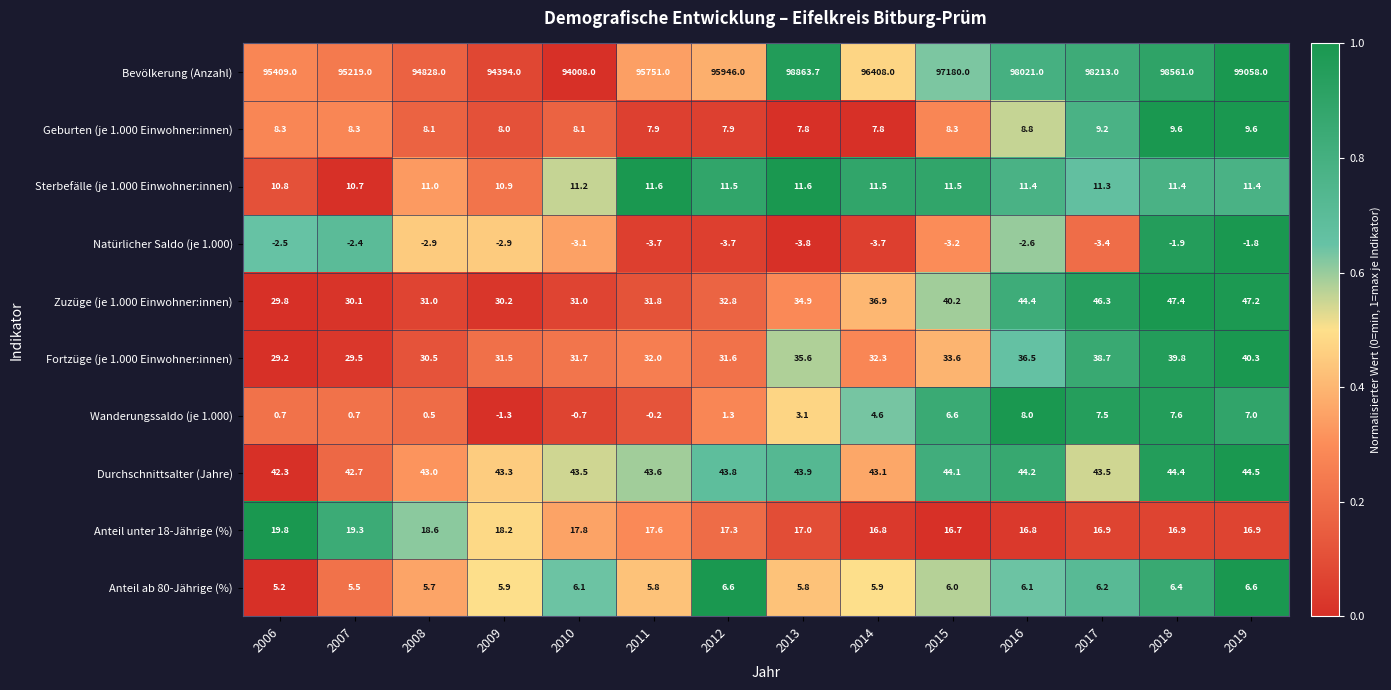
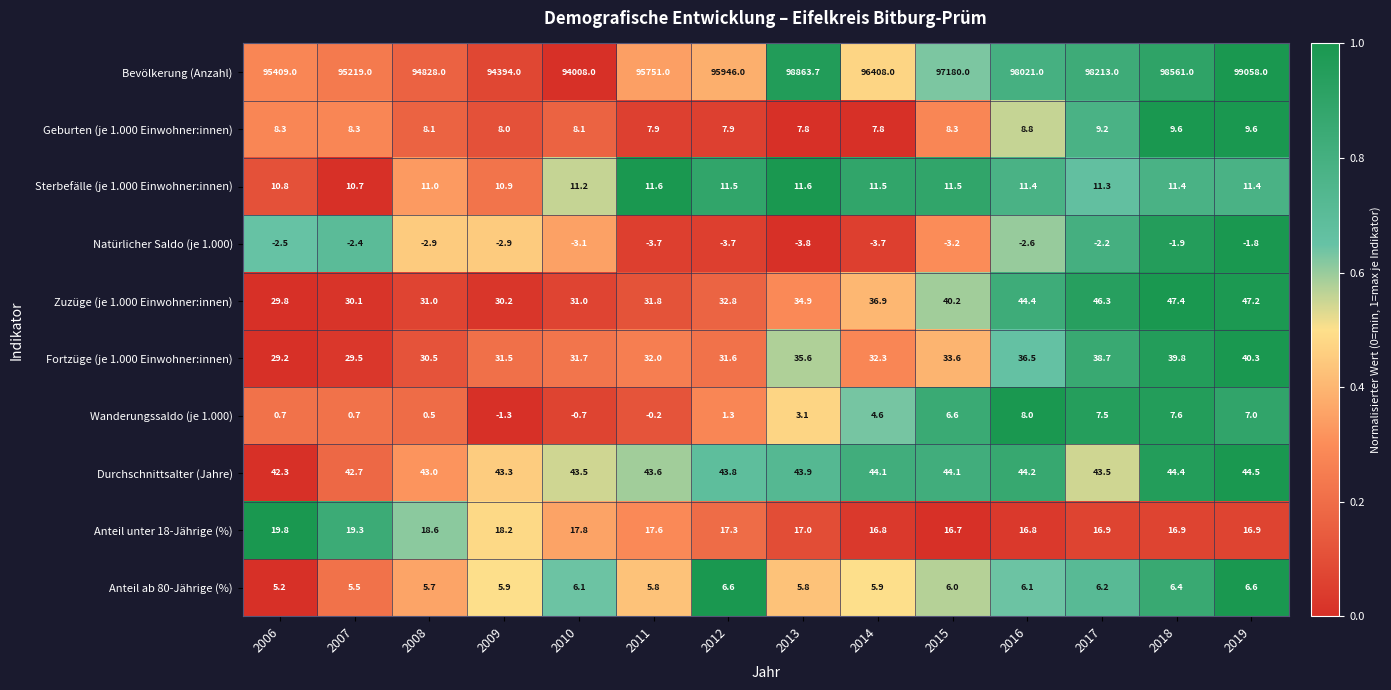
Natürlicher Saldo (je 1.000), 2017: -3.4 -> -2.2
Durchschnittsalter (Jahre), 2014: 43.1 -> 44.1
